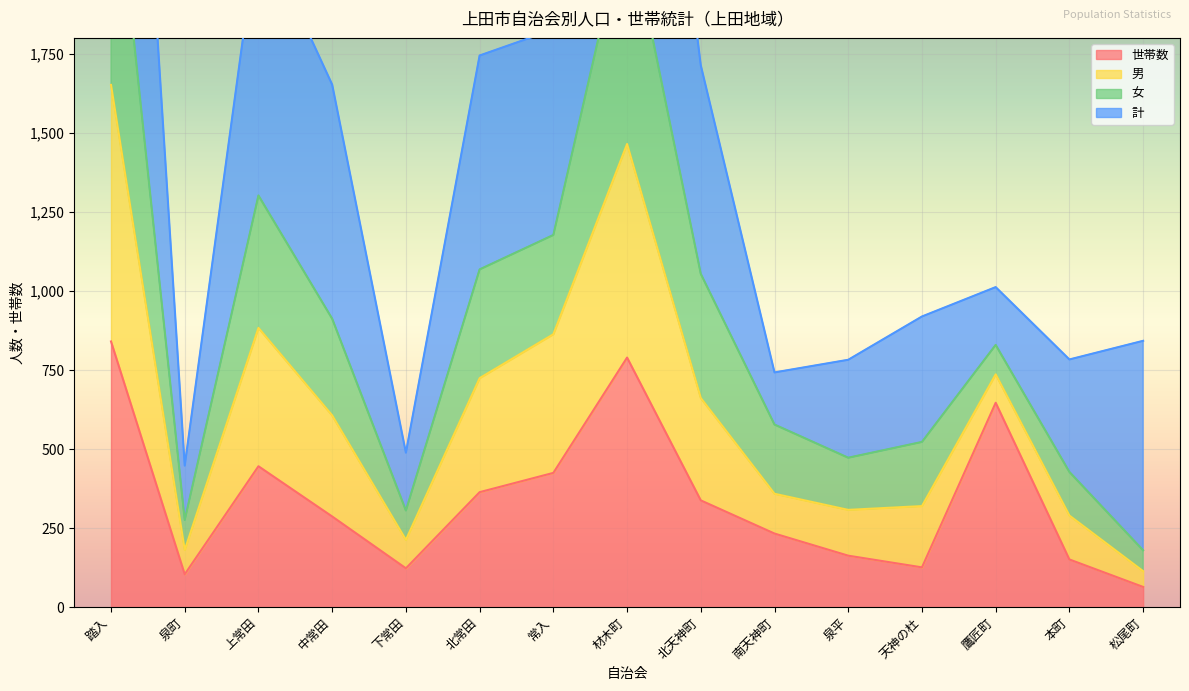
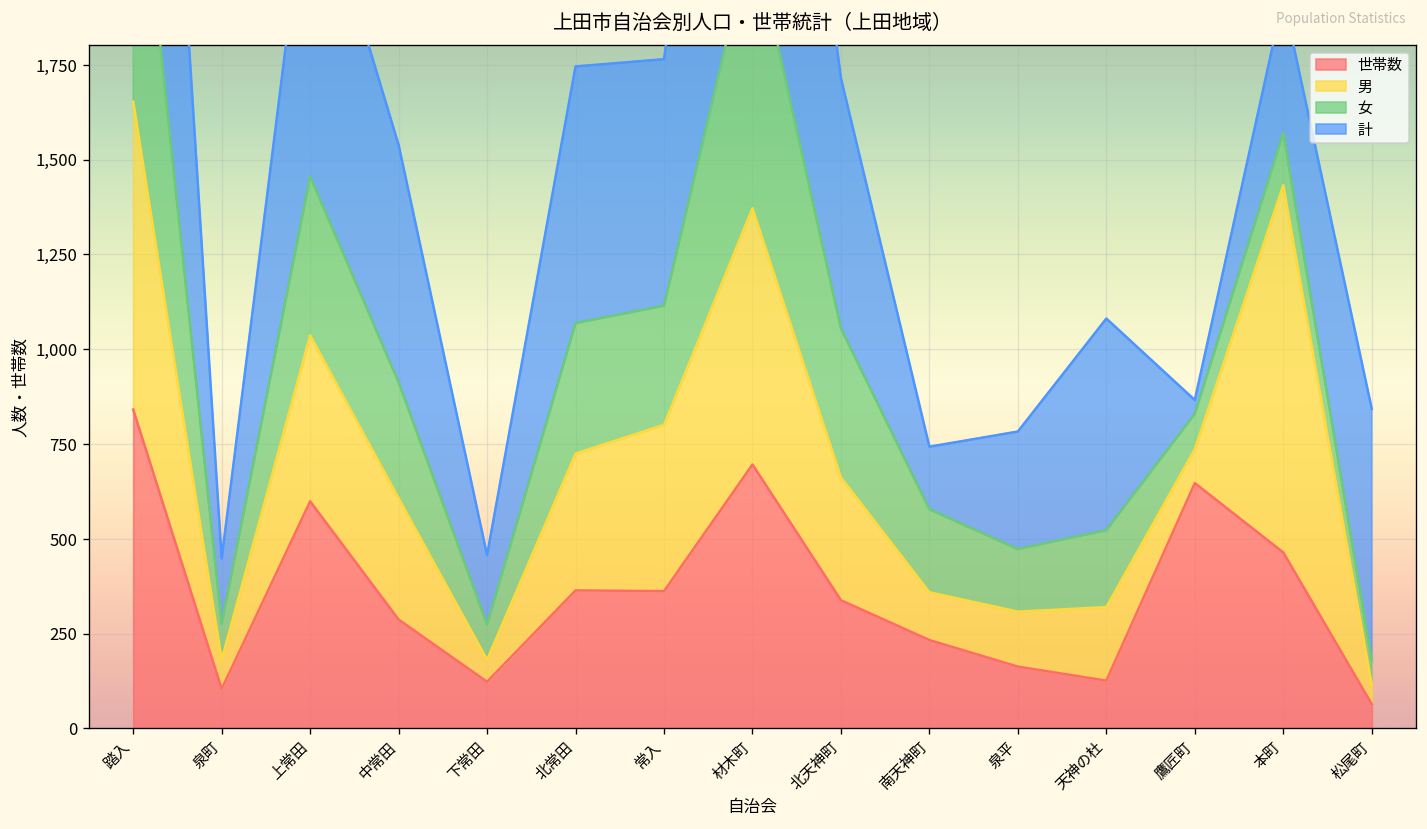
世帯数, 上常田: 450 -> 600
計, 中常田: 740 -> 630
男, 下常田: 90 -> 60
世帯数, 常入: 430 -> 360
世帯数, 材木町: 790 -> 700
計, 天神の杜: 400 -> 560
計, 鷹匠町: 180 -> 40
世帯数, 本町: 150 -> 460
男, 本町: 140 -> 970
